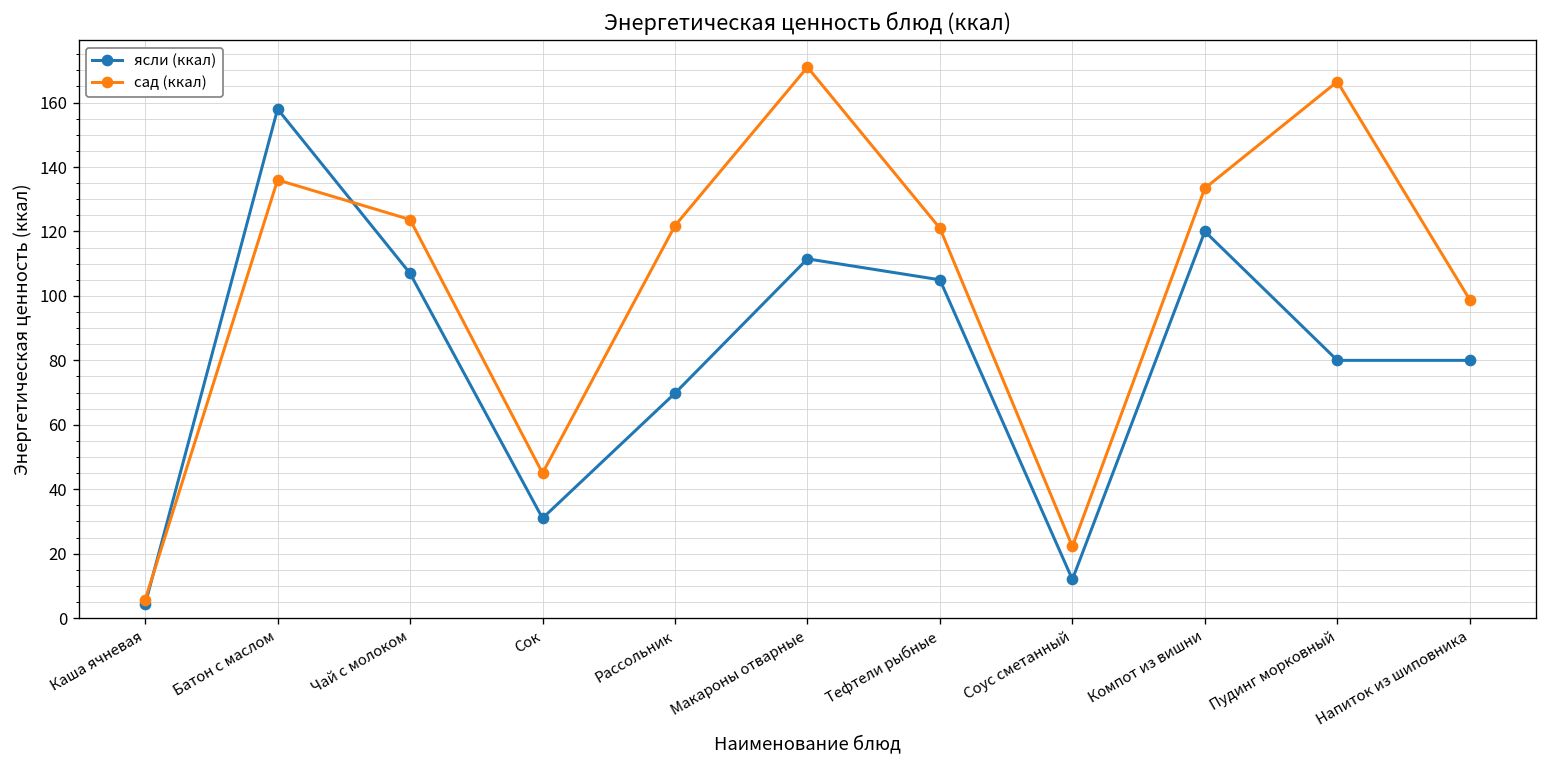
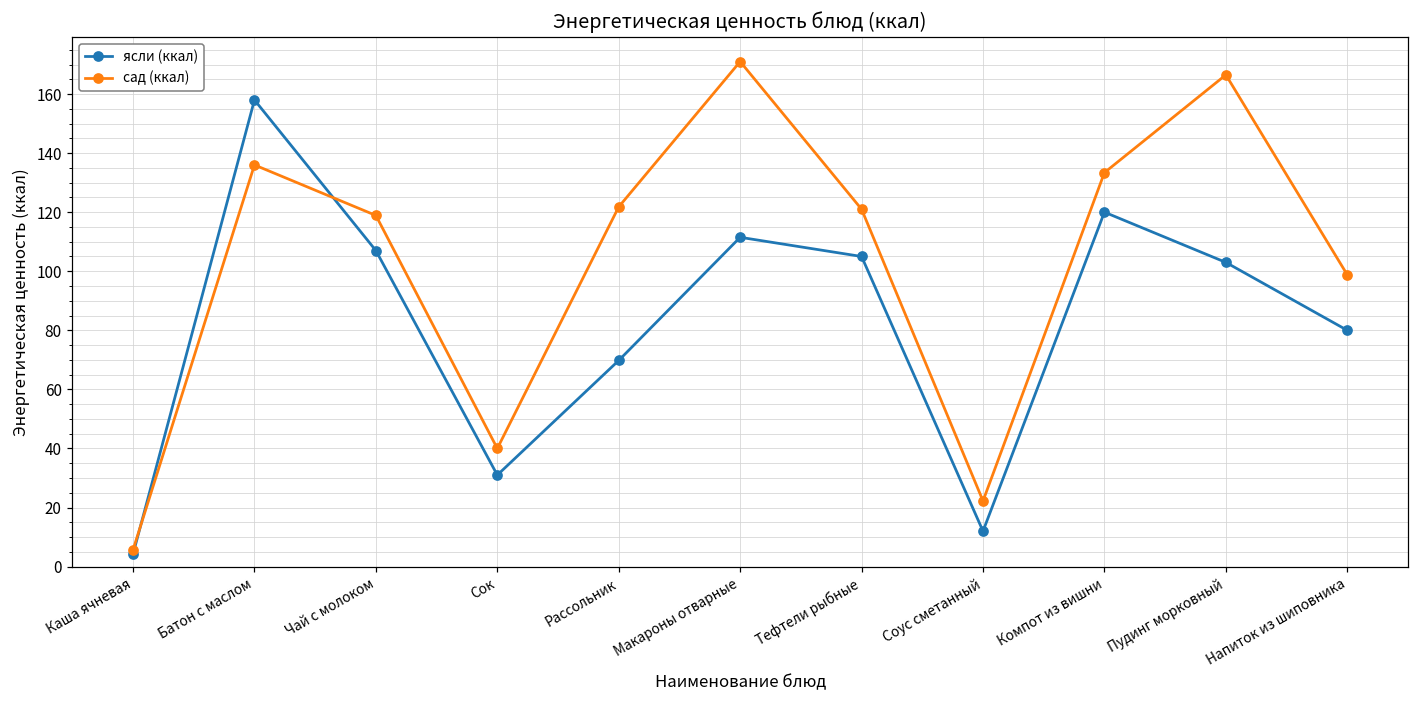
сад (ккал), Чай с молоком: 124 -> 119
сад (ккал), Сок: 45 -> 40
ясли (ккал), Пудинг морковный: 80 -> 103
